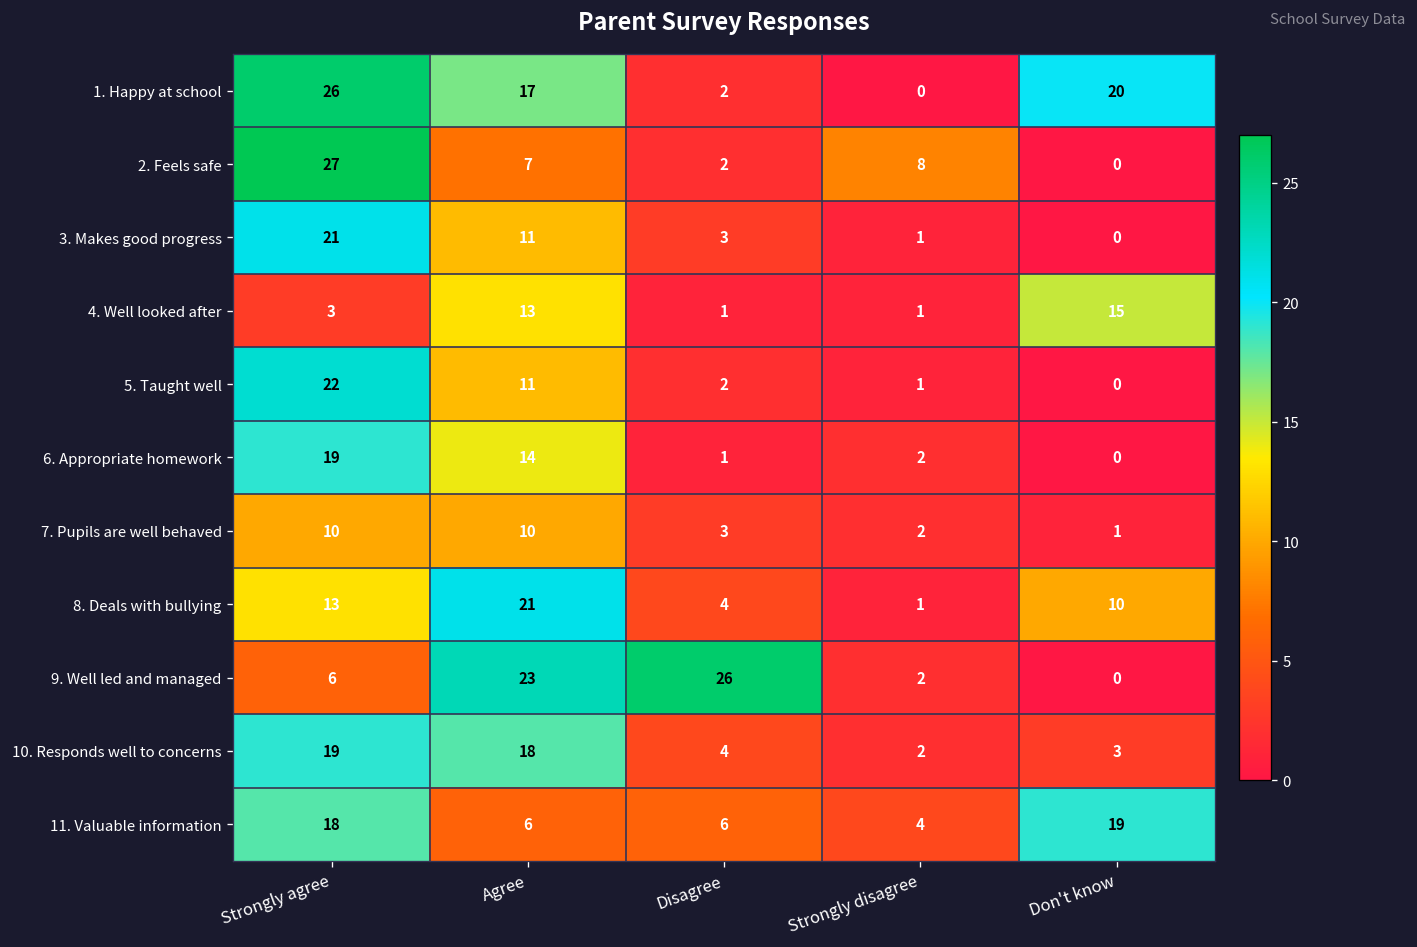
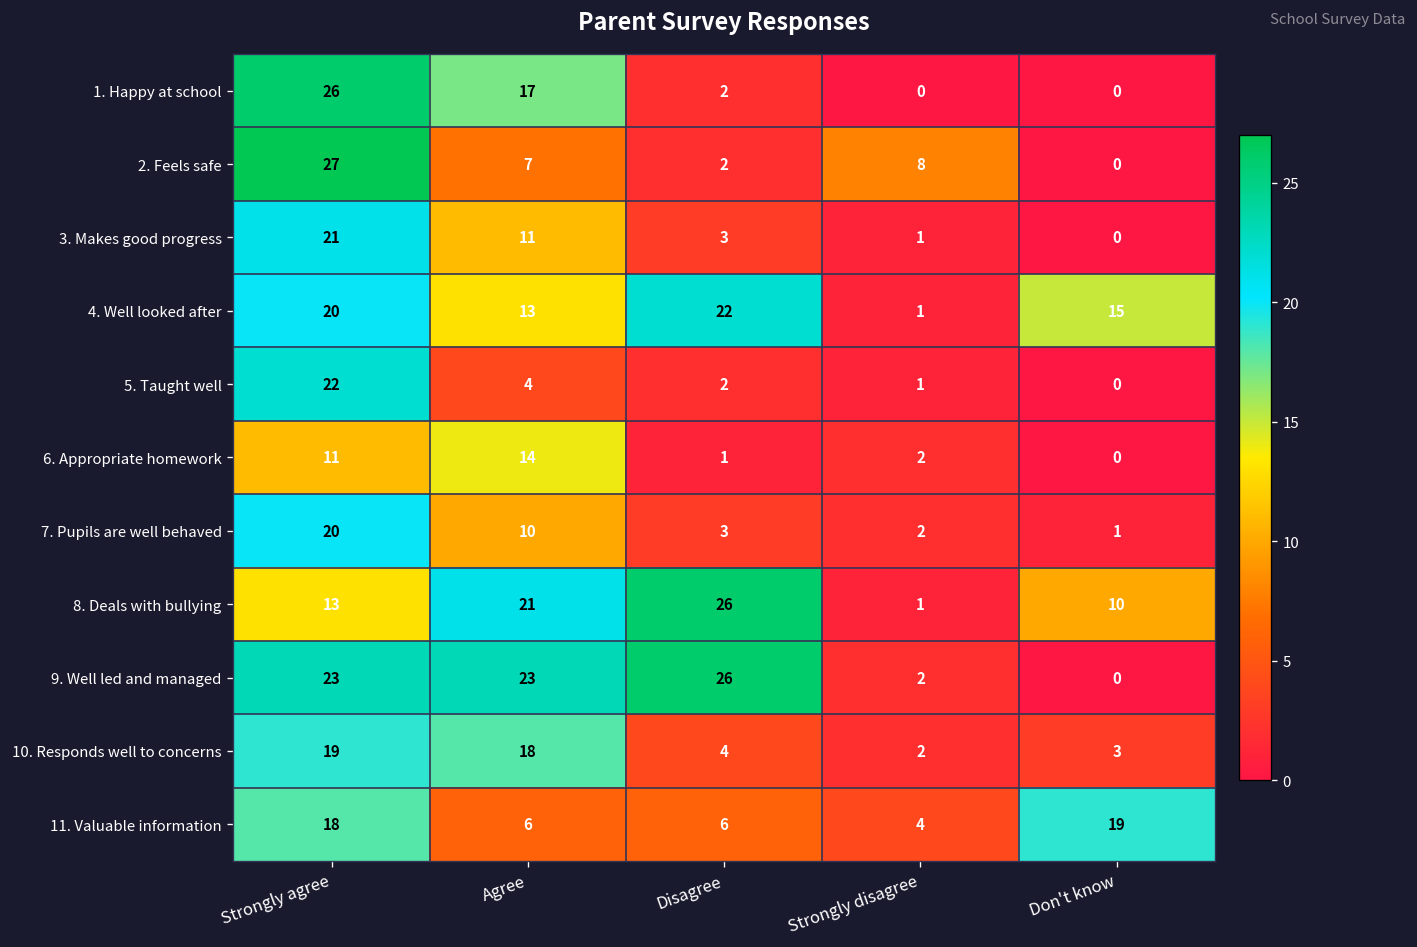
1. Happy at school, Don't know: 20 -> 0
4. Well looked after, Strongly agree: 3 -> 20
4. Well looked after, Disagree: 1 -> 22
5. Taught well, Agree: 11 -> 4
6. Appropriate homework, Strongly agree: 19 -> 11
7. Pupils are well behaved, Strongly agree: 10 -> 20
8. Deals with bullying, Disagree: 4 -> 26
9. Well led and managed, Strongly agree: 6 -> 23
